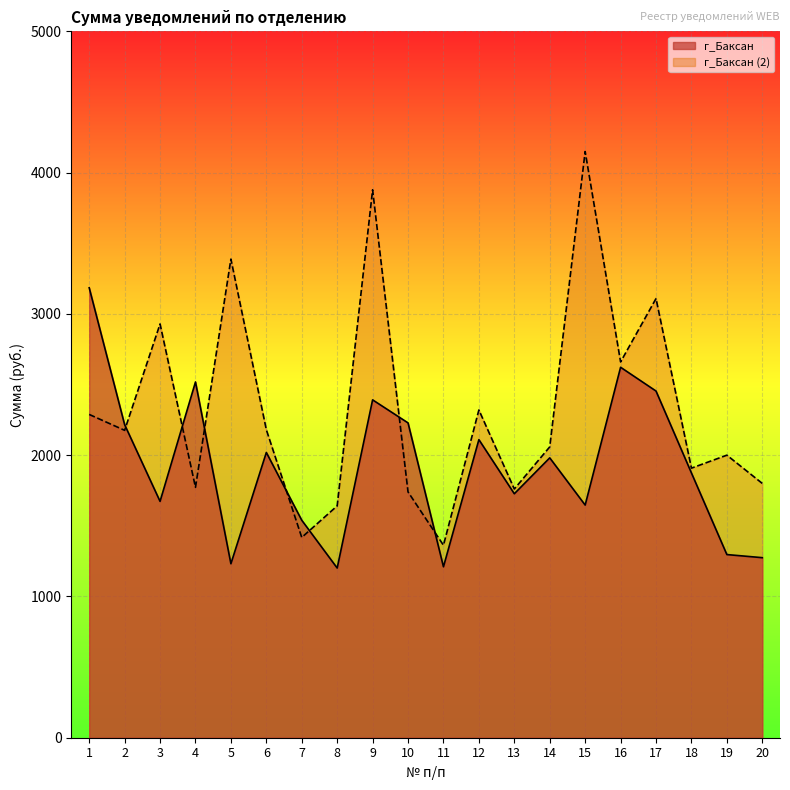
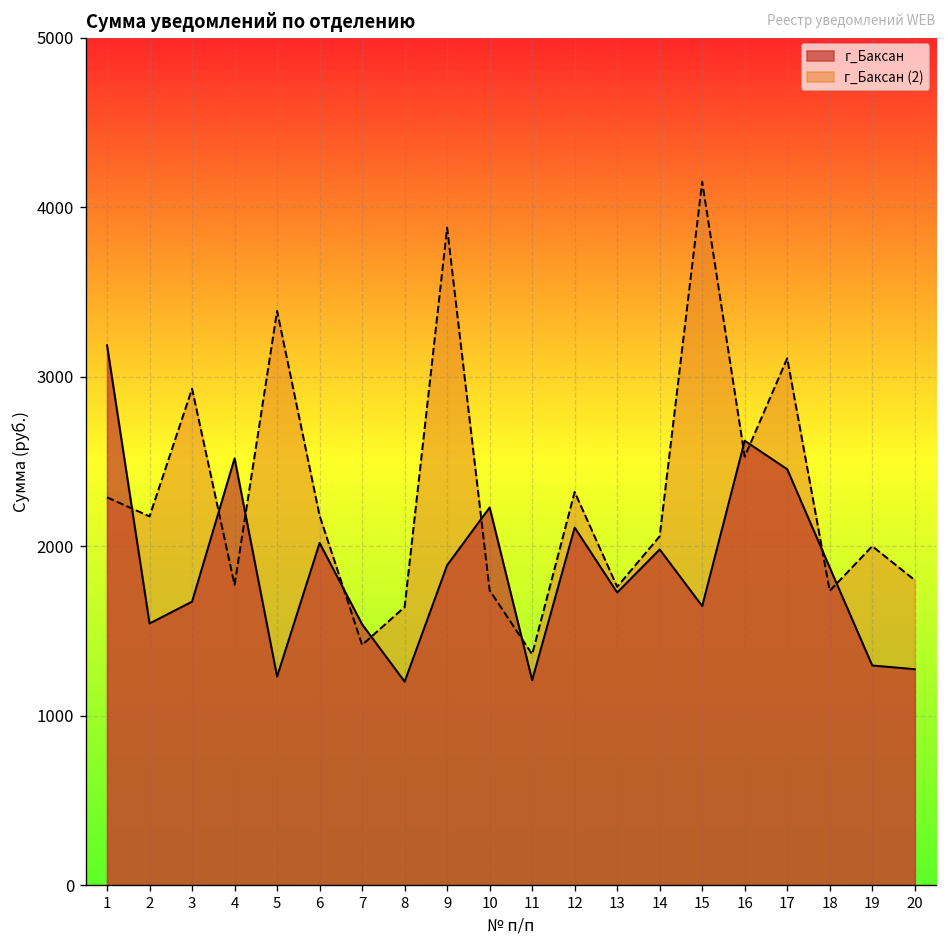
г_Баксан, 2: 2220 -> 1540
г_Баксан, 9: 2390 -> 1890
г_Баксан (2), 16: 2660 -> 2530
г_Баксан (2), 18: 1910 -> 1740
